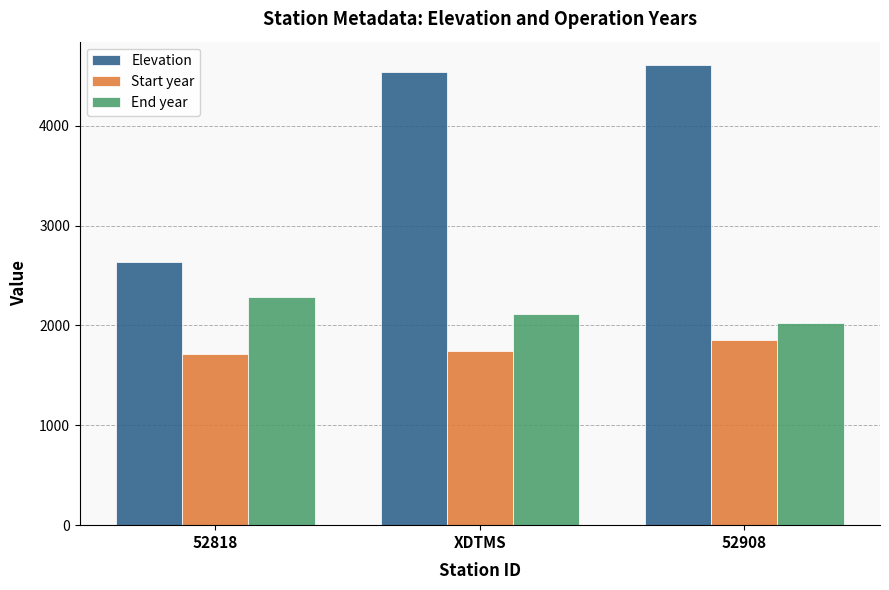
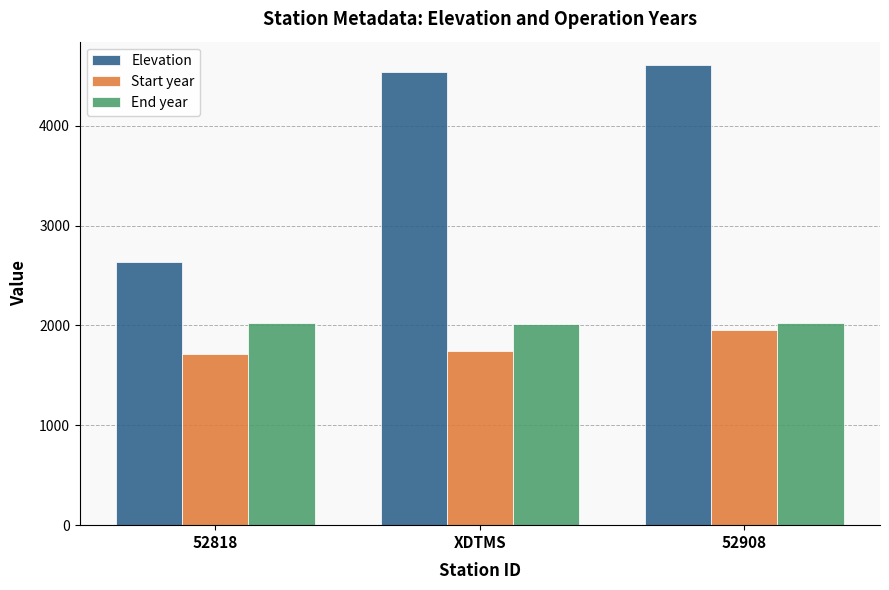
End year, 52818: 2300 -> 2000
End year, XDTMS: 2100 -> 2000
Start year, 52908: 1900 -> 2000
